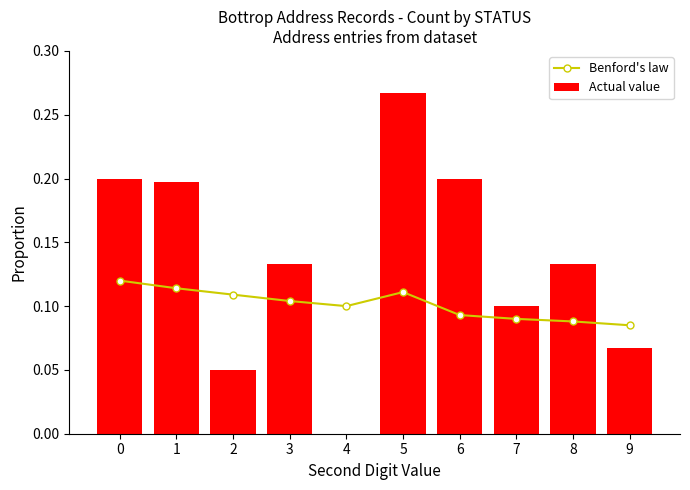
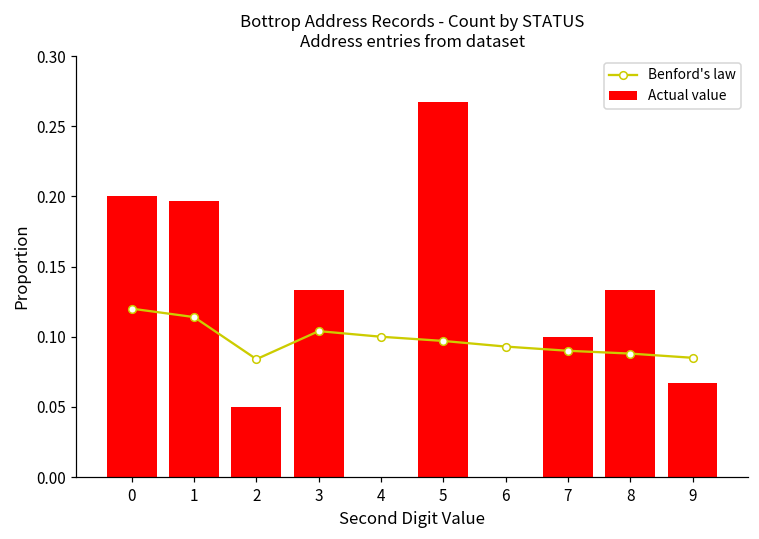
Benford's law, 2: 0.109 -> 0.084
Benford's law, 5: 0.111 -> 0.097
Actual value, 6: 0.2 -> 0.0
